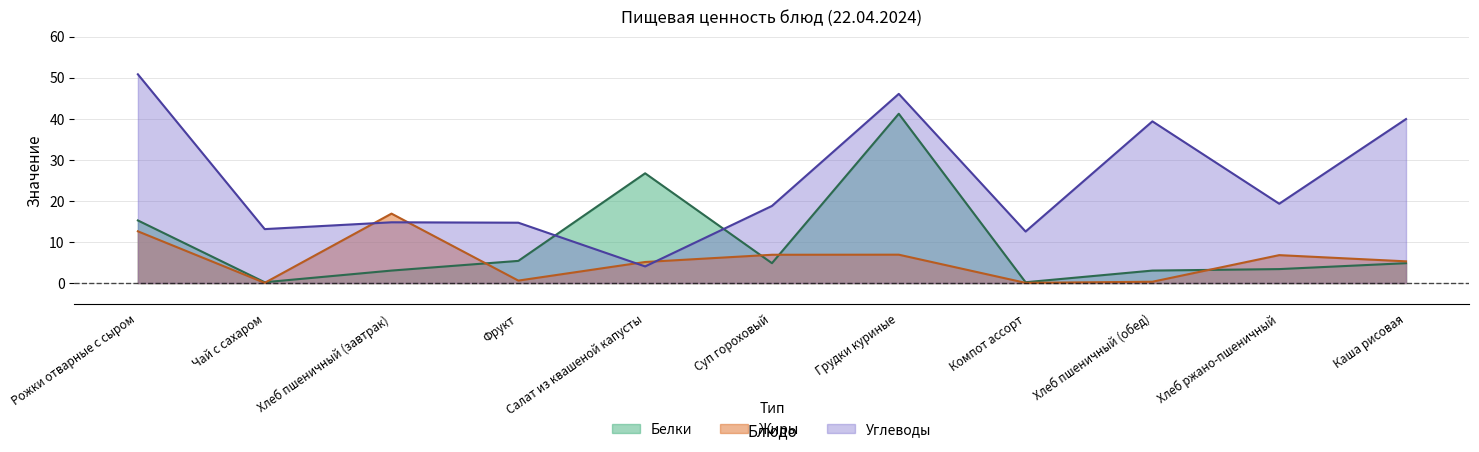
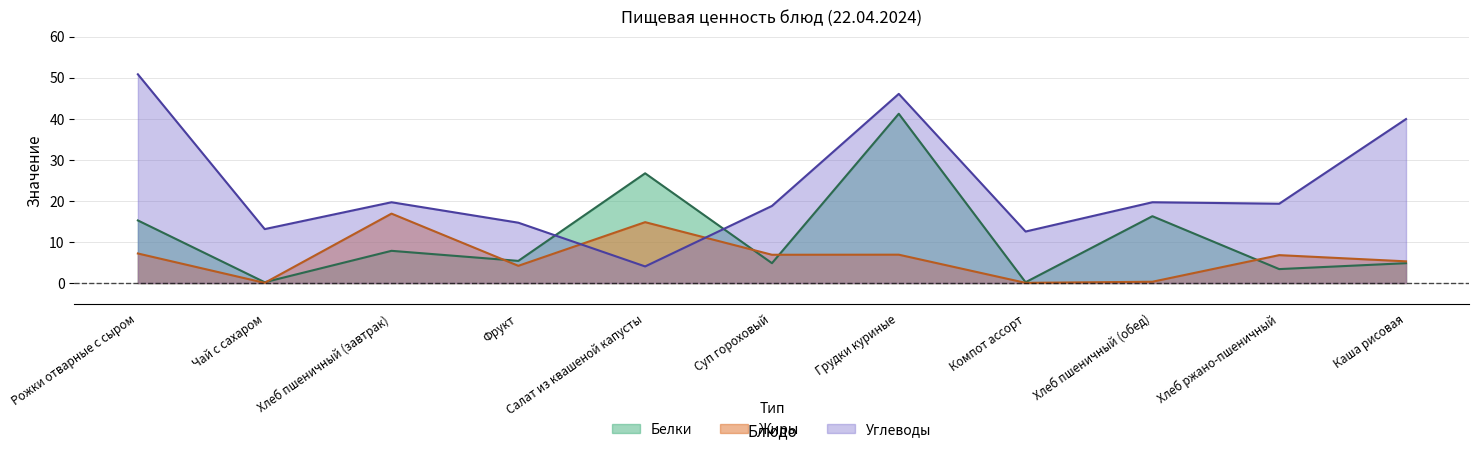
Жиры, Рожки отварные с сыром: 13 -> 7
Белки, Хлеб пшеничный (завтрак): 3 -> 8
Углеводы, Хлеб пшеничный (завтрак): 15 -> 20
Жиры, Фрукт: 1 -> 4
Жиры, Салат из квашеной капусты: 5 -> 15
Белки, Хлеб пшеничный (обед): 3 -> 16
Углеводы, Хлеб пшеничный (обед): 39 -> 20
